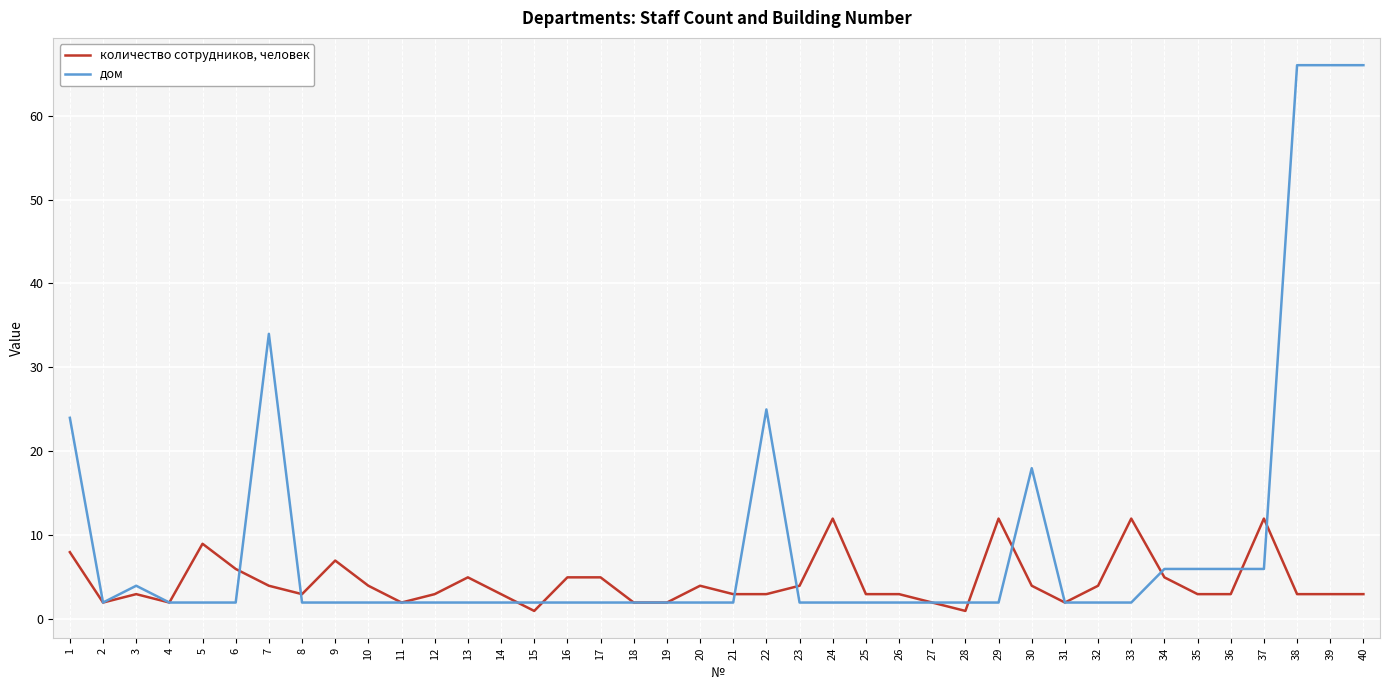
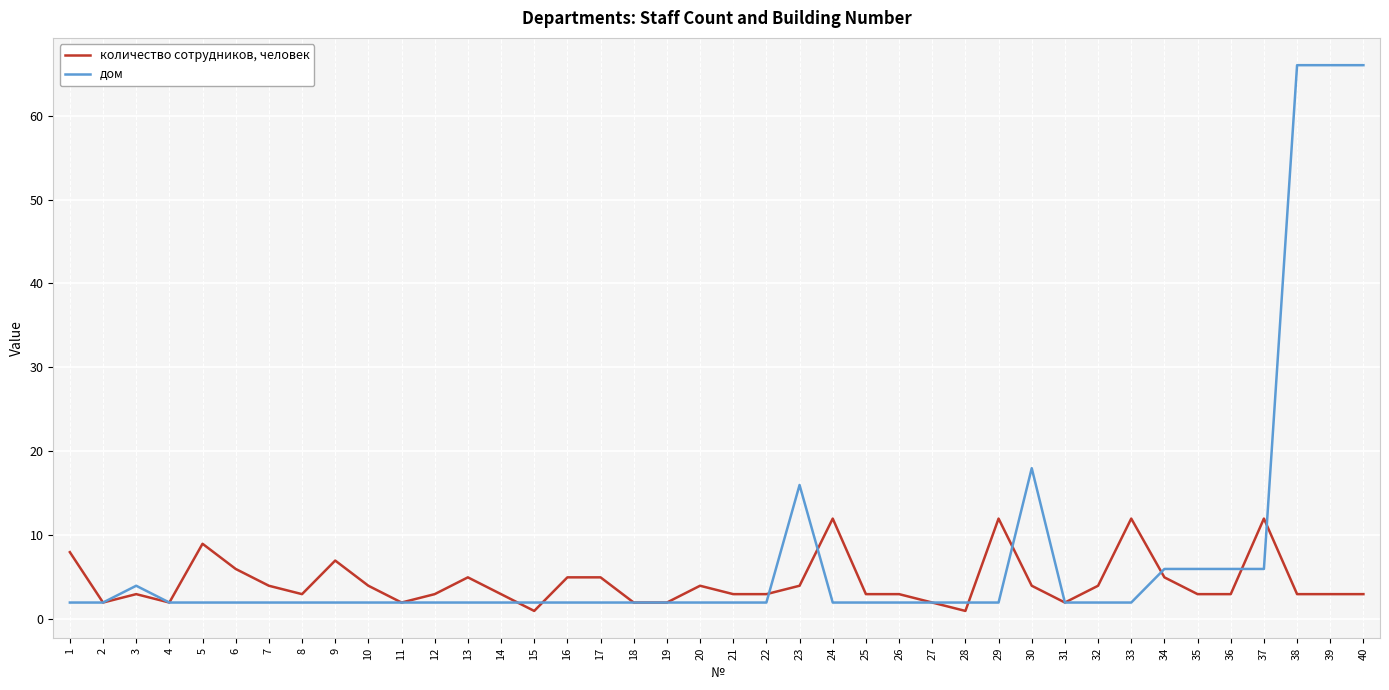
дом, 1: 24 -> 2
дом, 7: 34 -> 2
дом, 22: 25 -> 2
дом, 23: 2 -> 16
